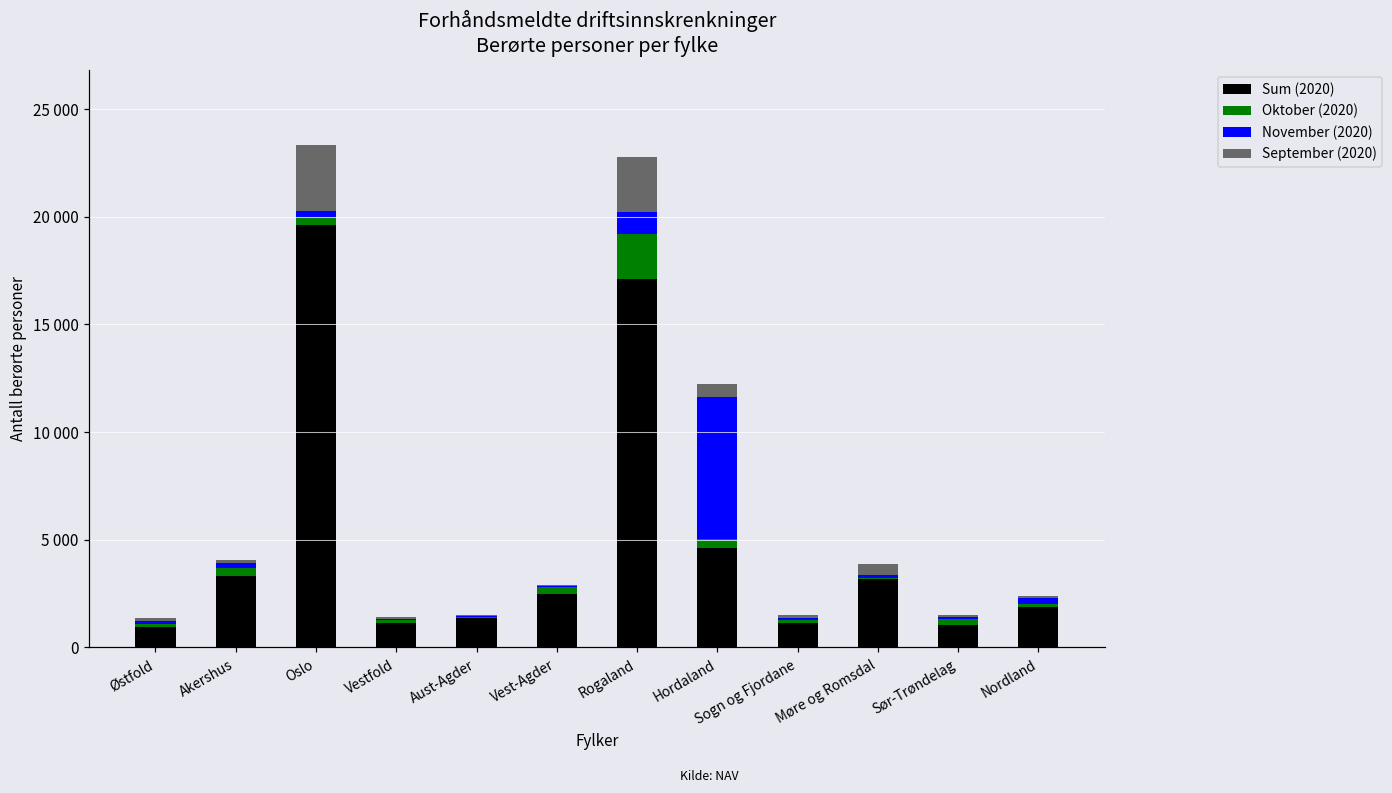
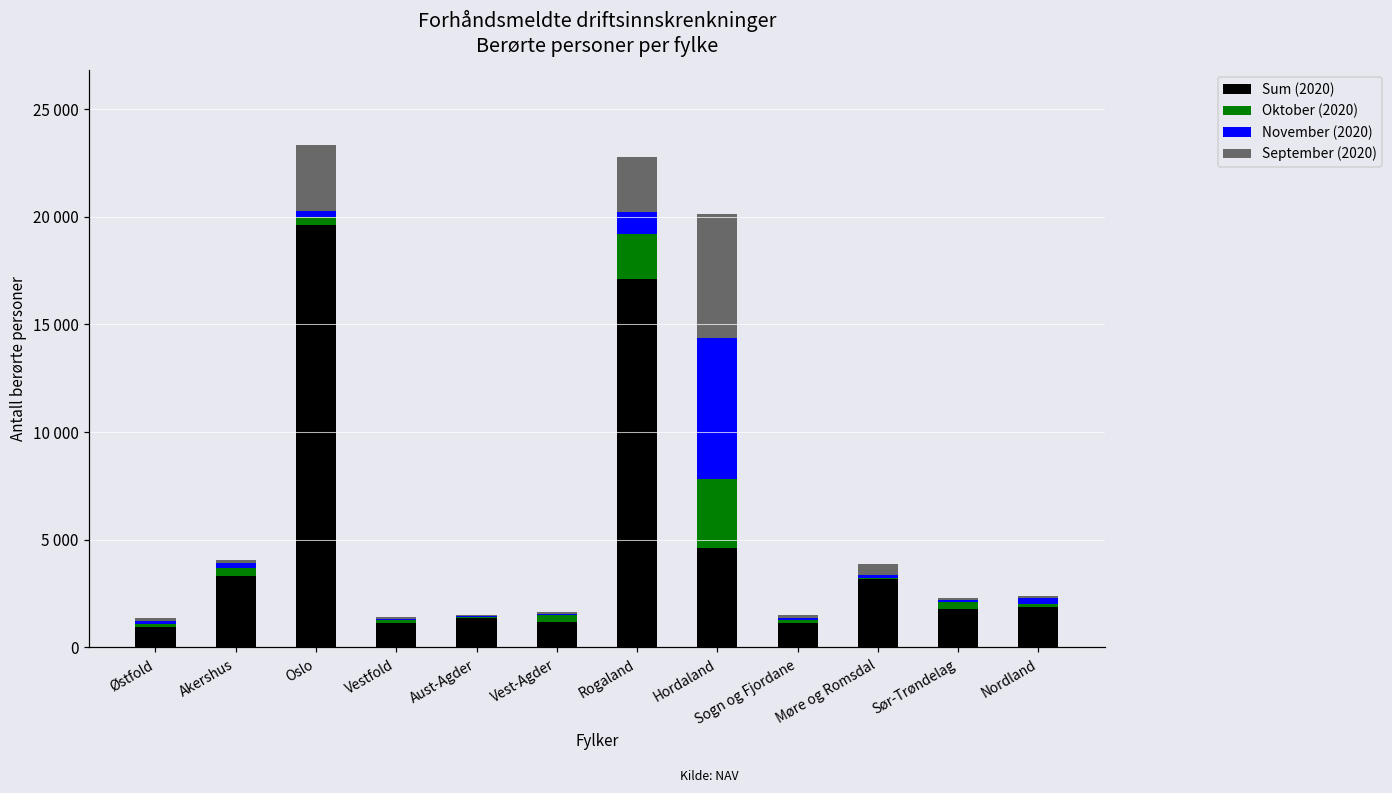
Sum (2020), Vest-Agder: 2500 -> 1200
Oktober (2020), Hordaland: 400 -> 3200
September (2020), Hordaland: 600 -> 5800
Sum (2020), Sør-Trøndelag: 1000 -> 1800
